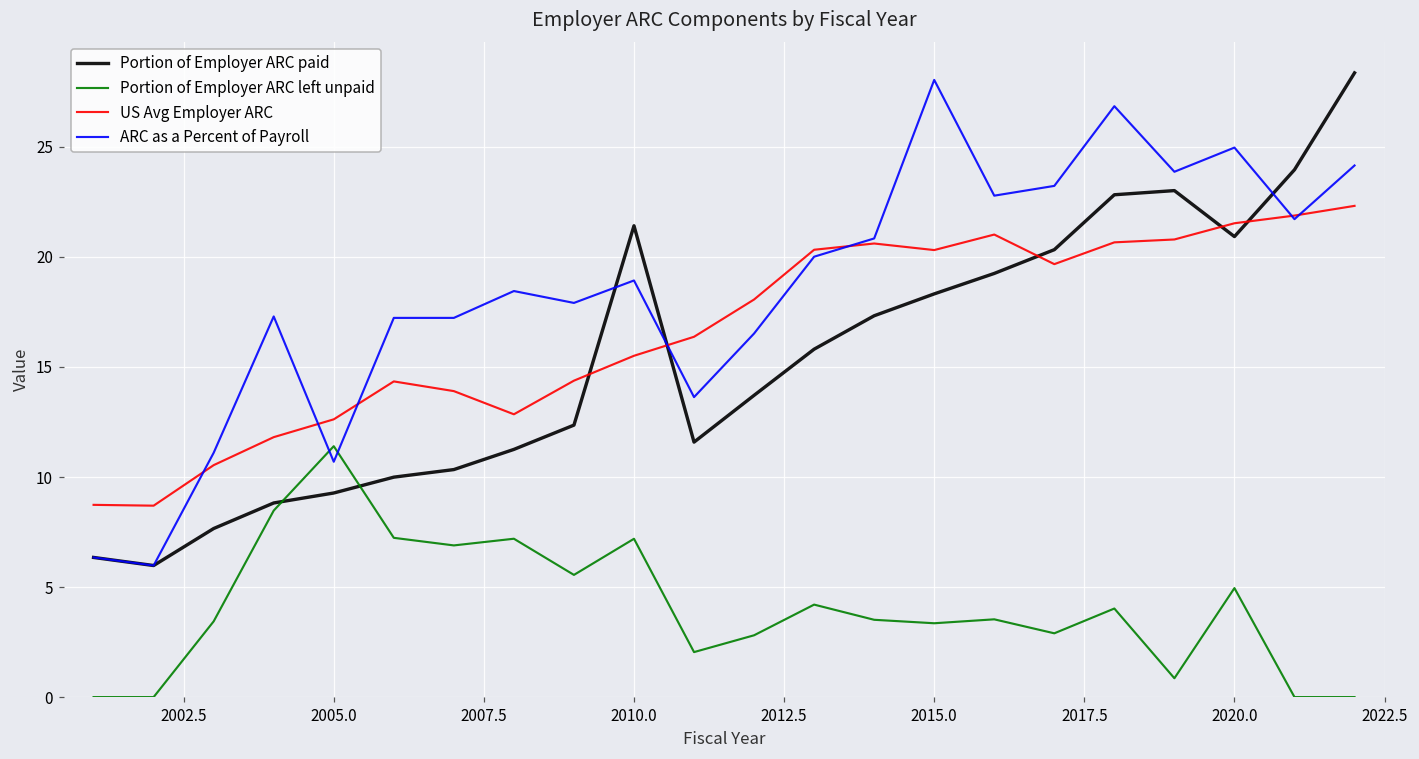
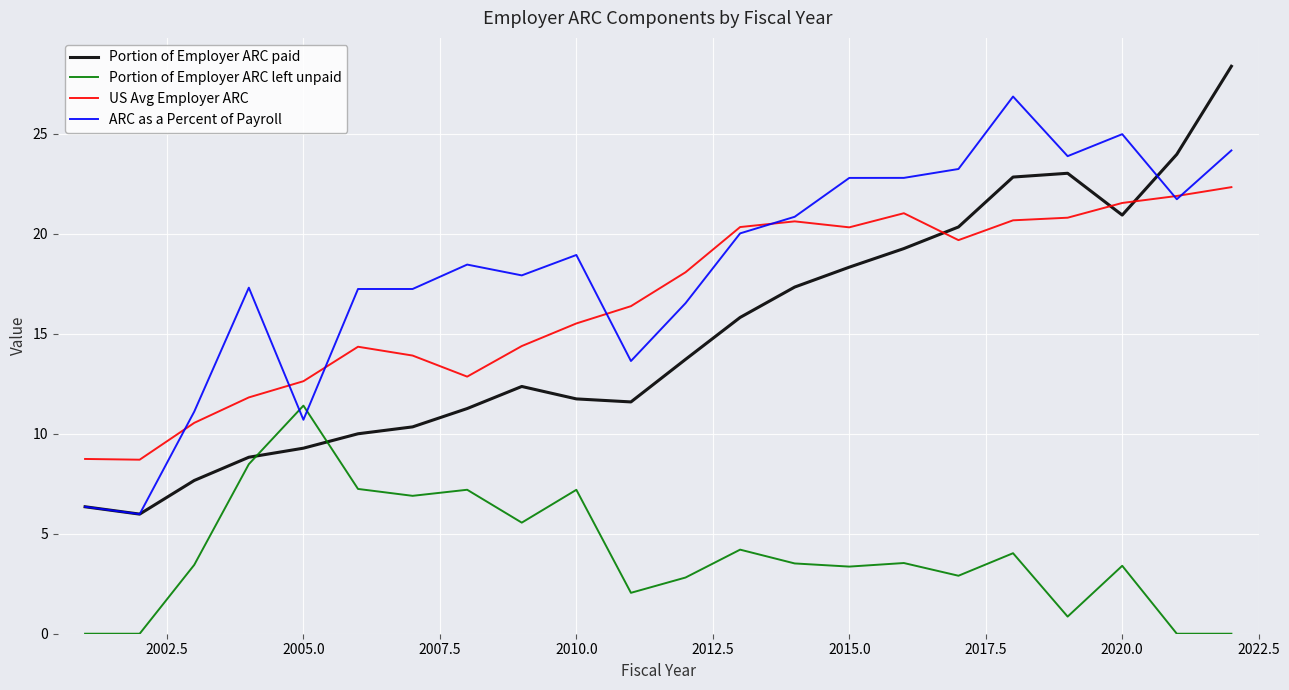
Portion of Employer ARC paid, 2010.0: 21.4 -> 11.7
ARC as a Percent of Payroll, 2015.0: 28.0 -> 22.8
Portion of Employer ARC left unpaid, 2020.0: 5.0 -> 3.4
